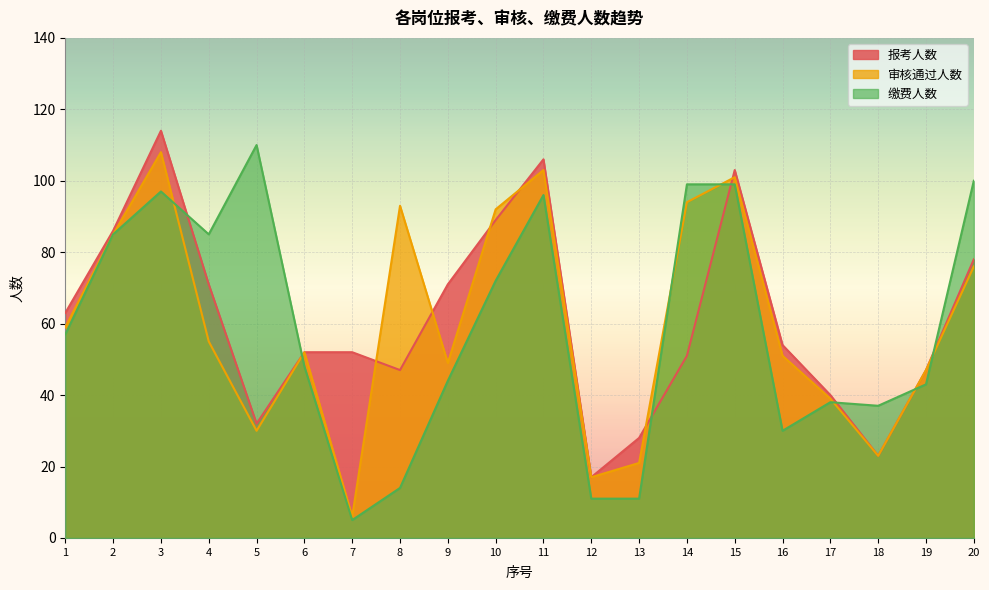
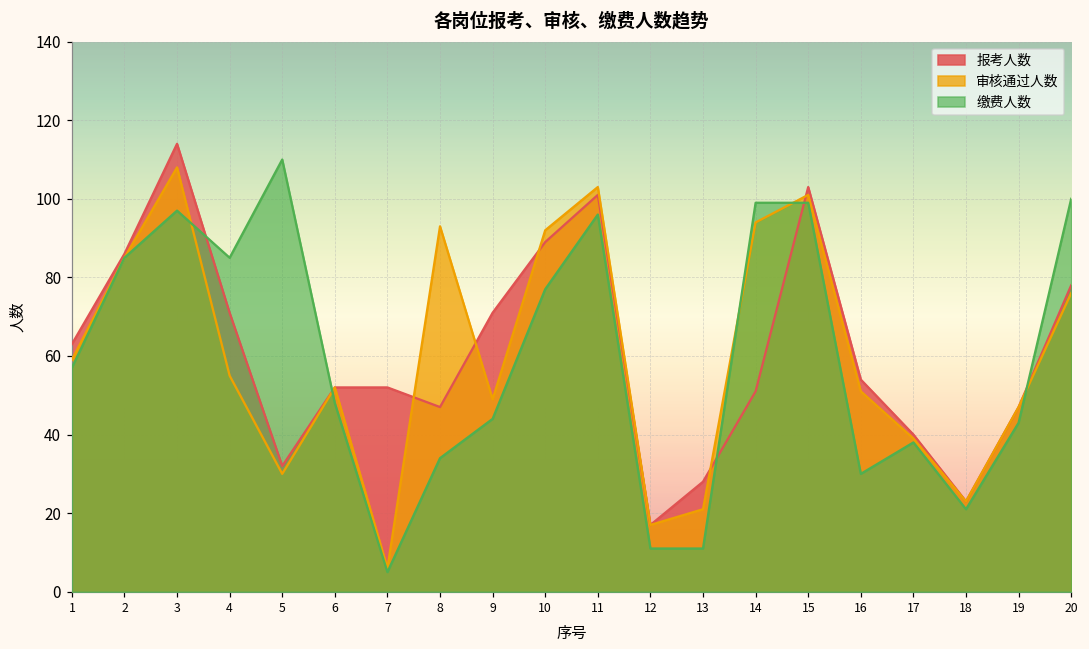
缴费人数, 8: 14 -> 34
缴费人数, 10: 72 -> 77
报考人数, 11: 106 -> 101
缴费人数, 18: 37 -> 21
